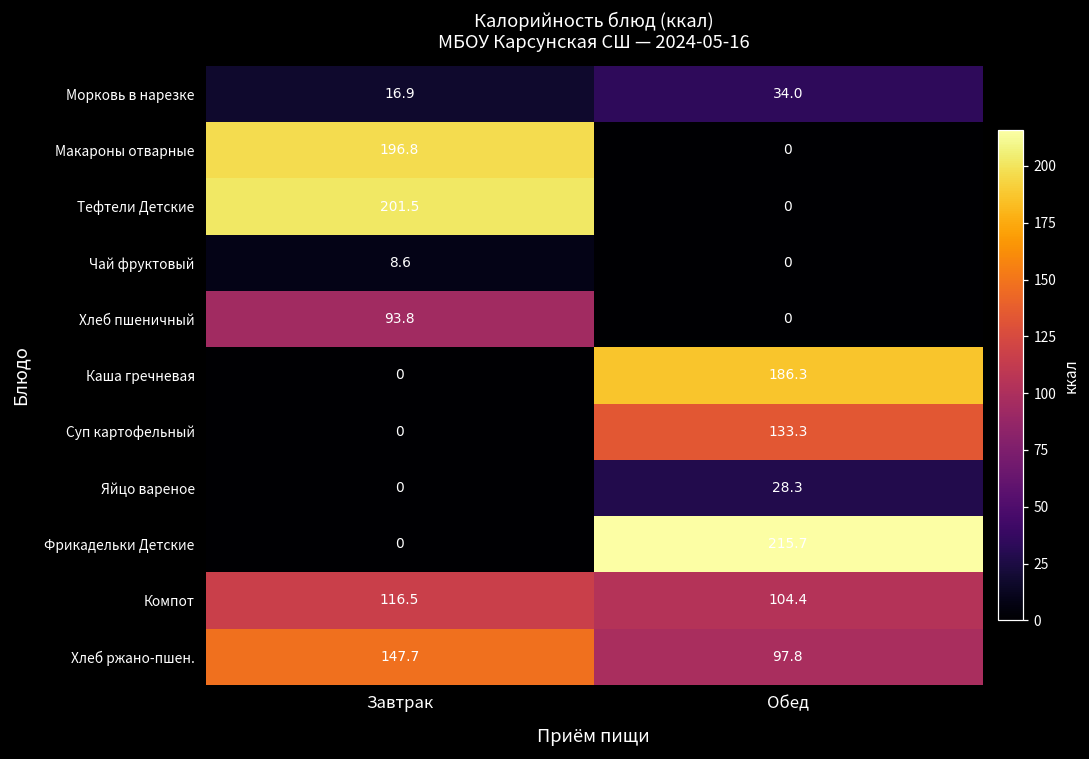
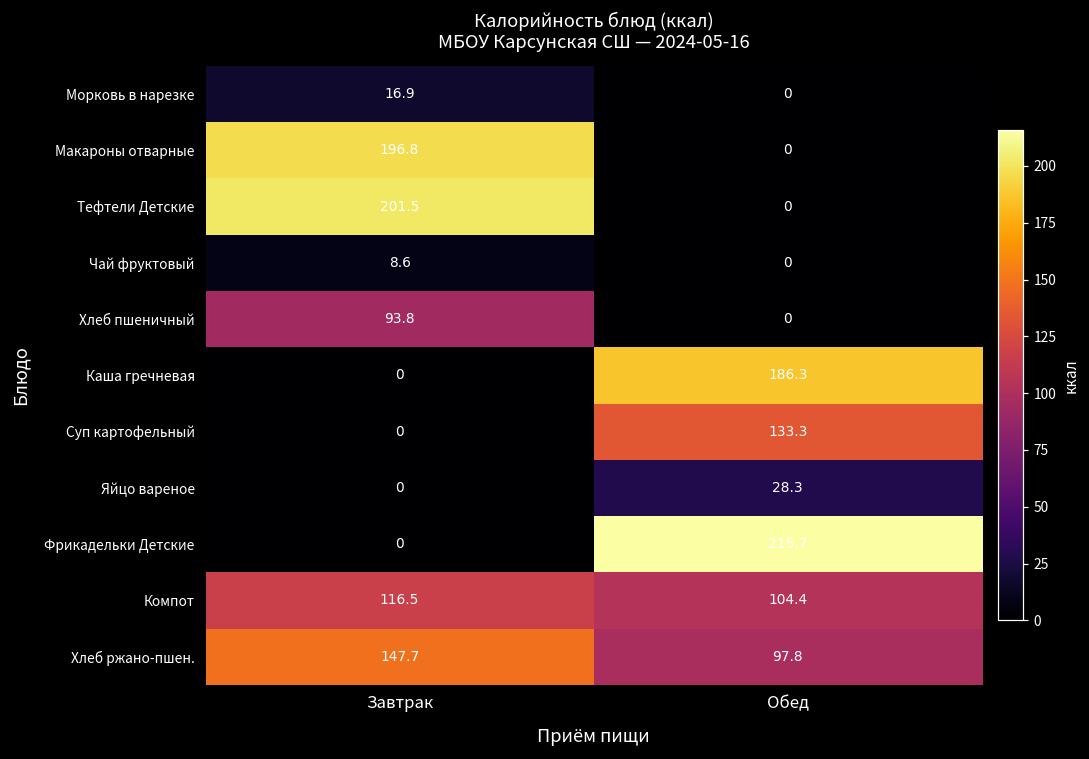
Морковь в нарезке, Обед: 34.0 -> 0
